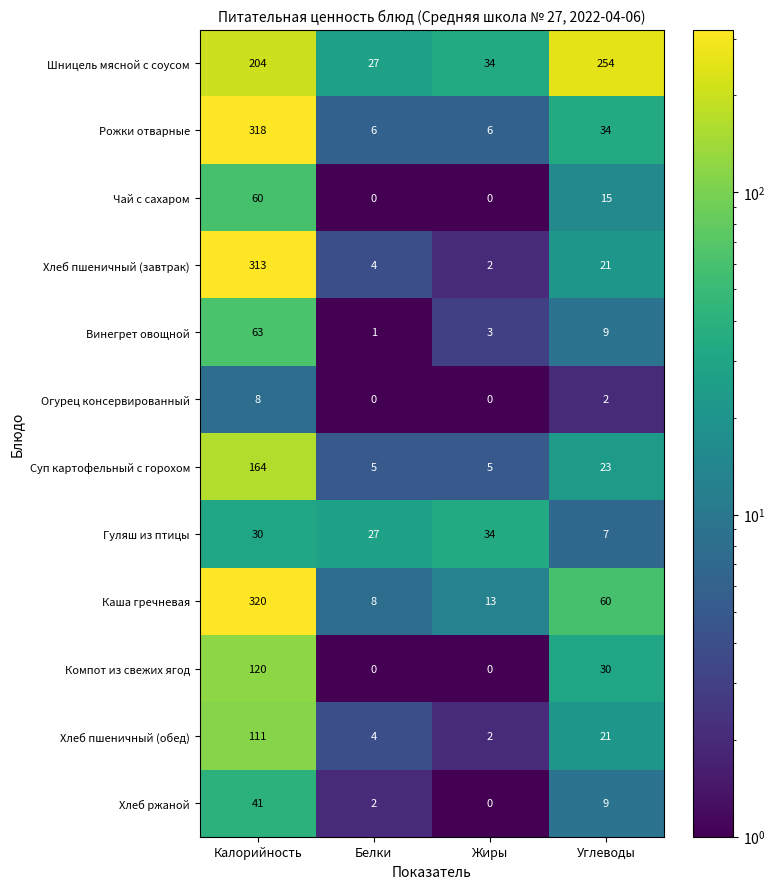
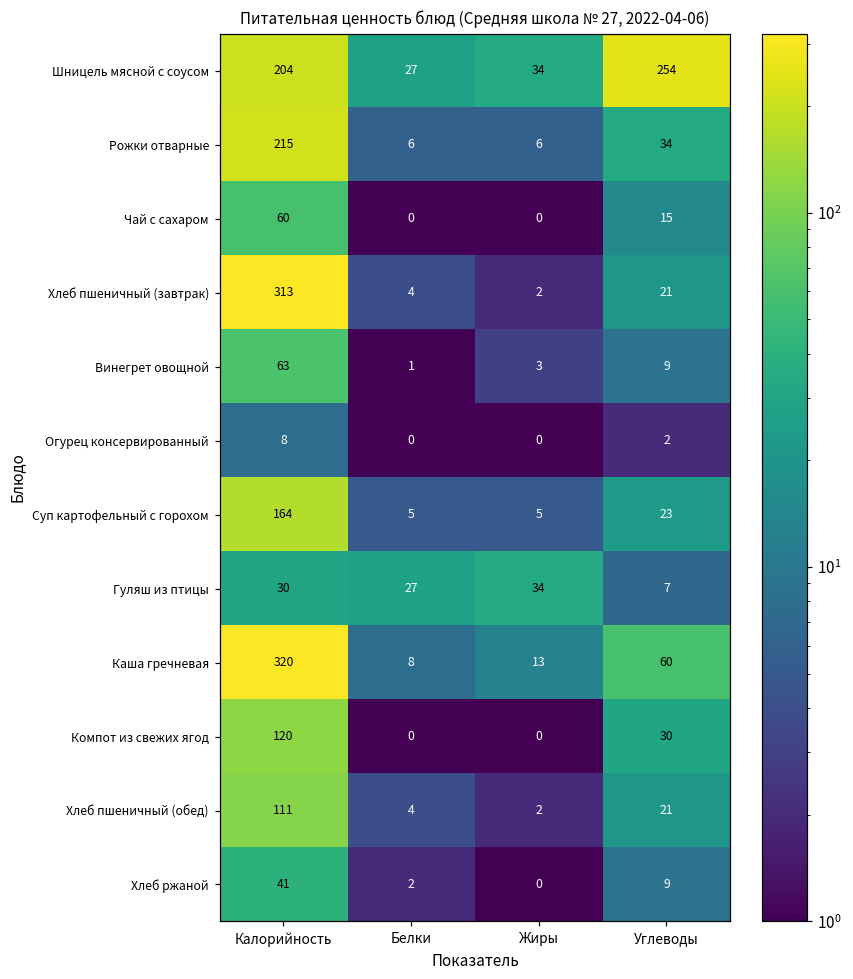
Рожки отварные, Калорийность: 318 -> 215
